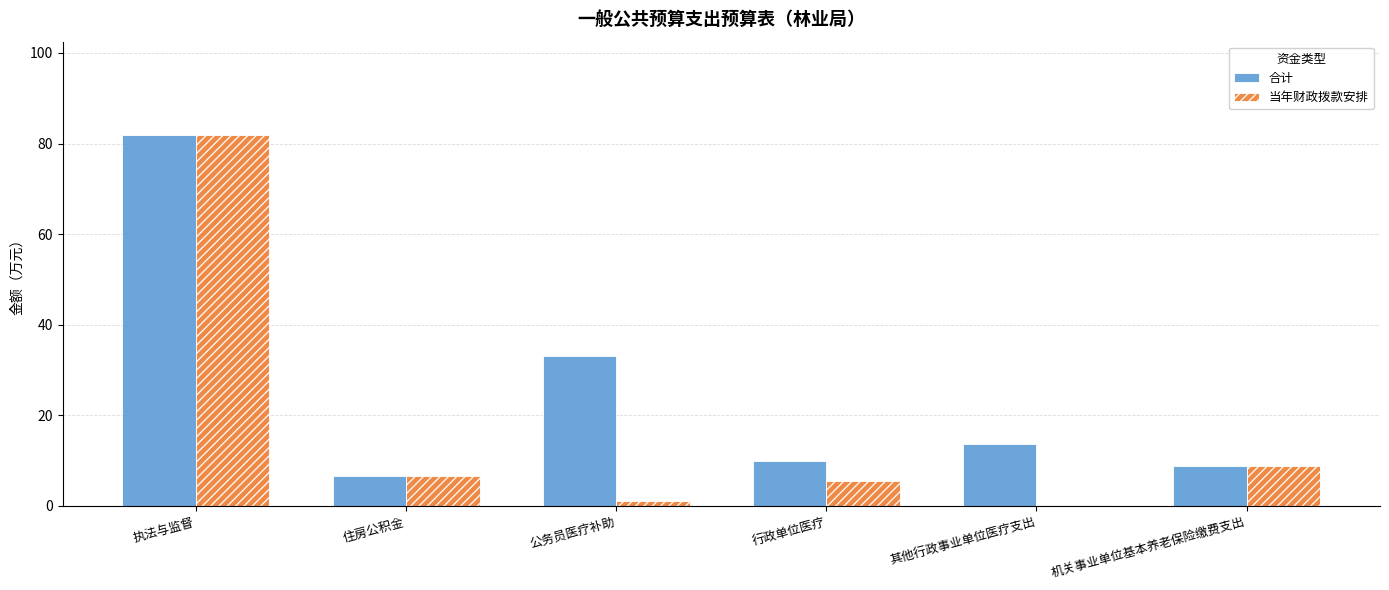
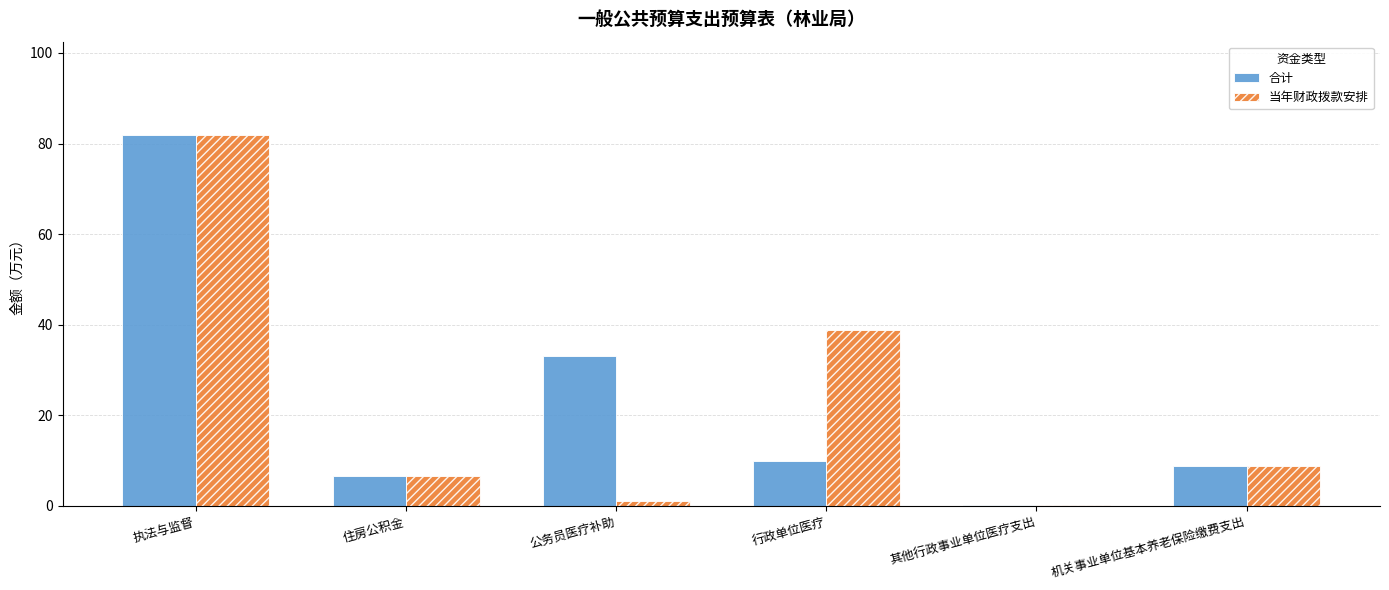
当年财政拨款安排, 行政单位医疗: 5 -> 39
合计, 其他行政事业单位医疗支出: 14 -> 0
